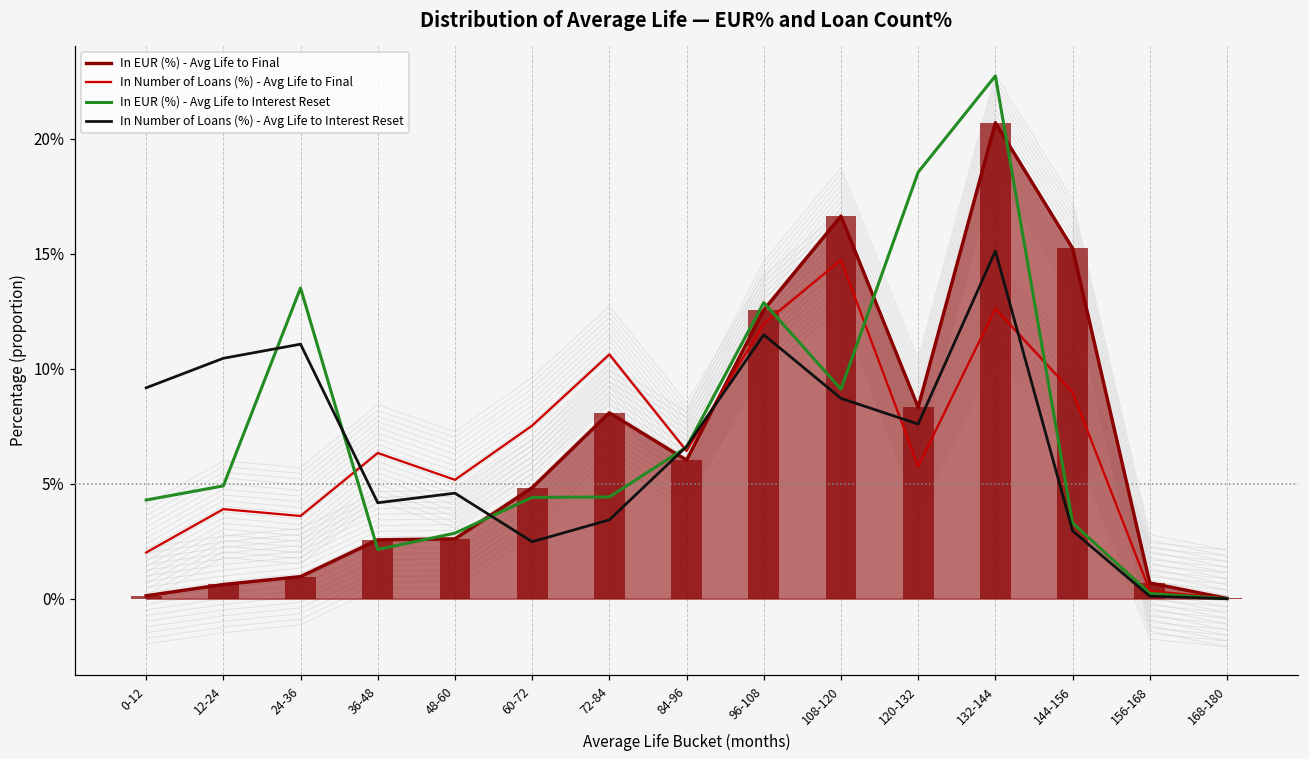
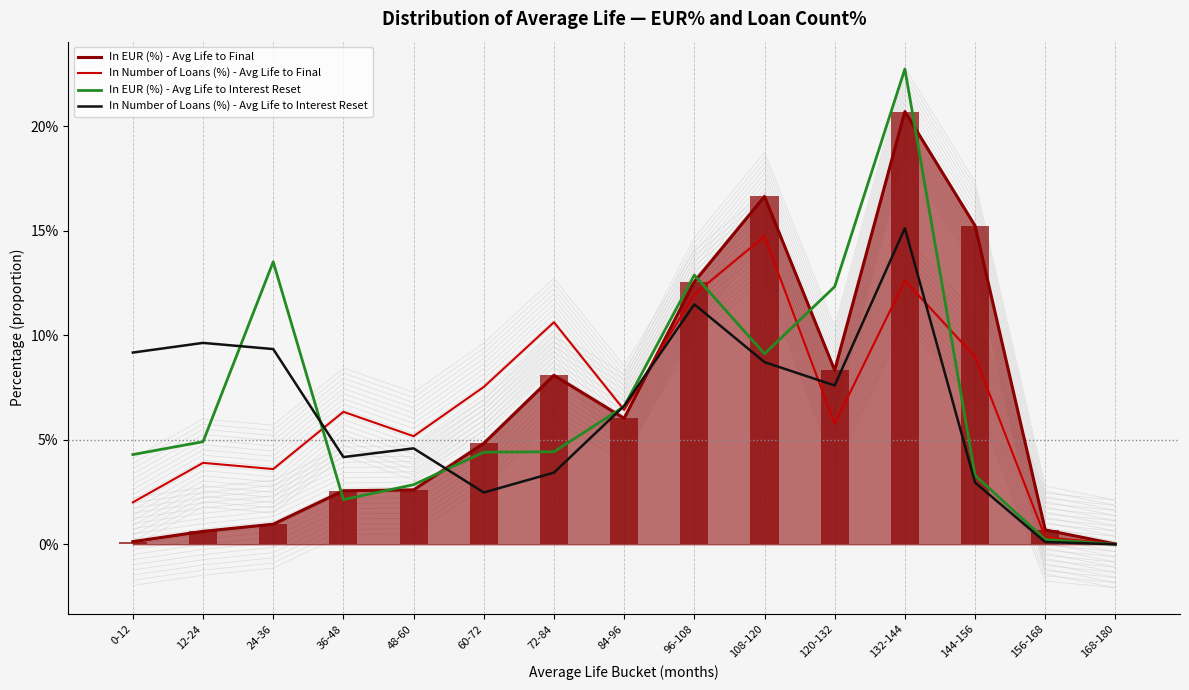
In Number of Loans (%) - Avg Life to Interest Reset, 12-24: 10.5% -> 9.6%
In Number of Loans (%) - Avg Life to Interest Reset, 24-36: 11.1% -> 9.3%
In EUR (%) - Avg Life to Interest Reset, 120-132: 18.6% -> 12.3%
